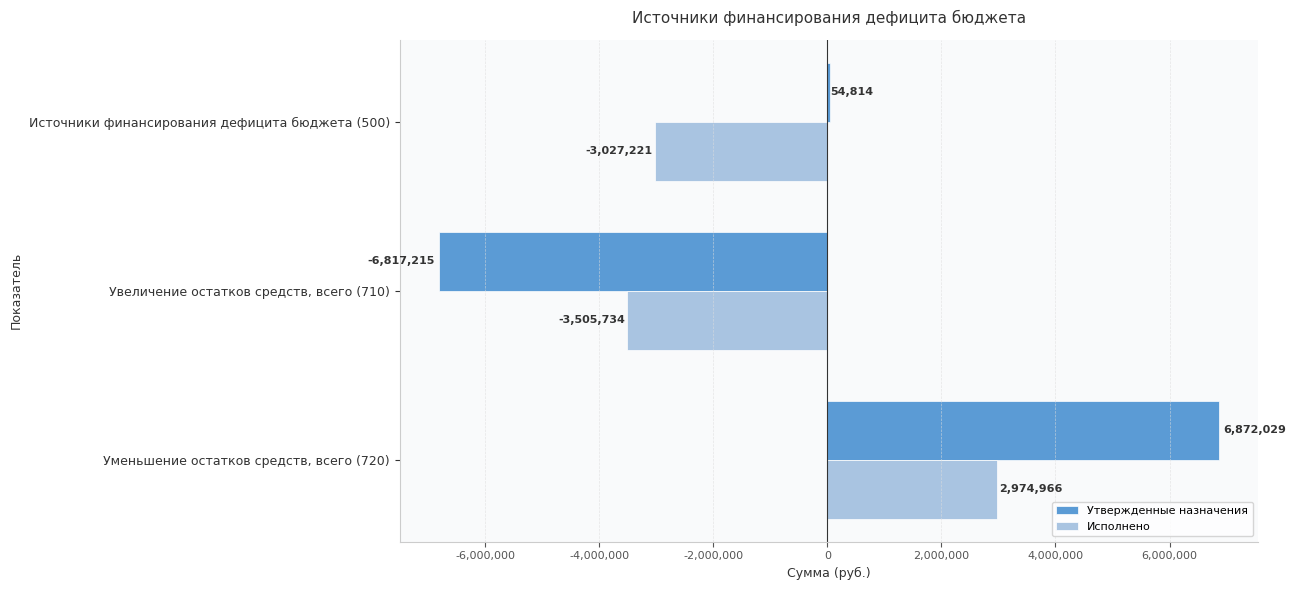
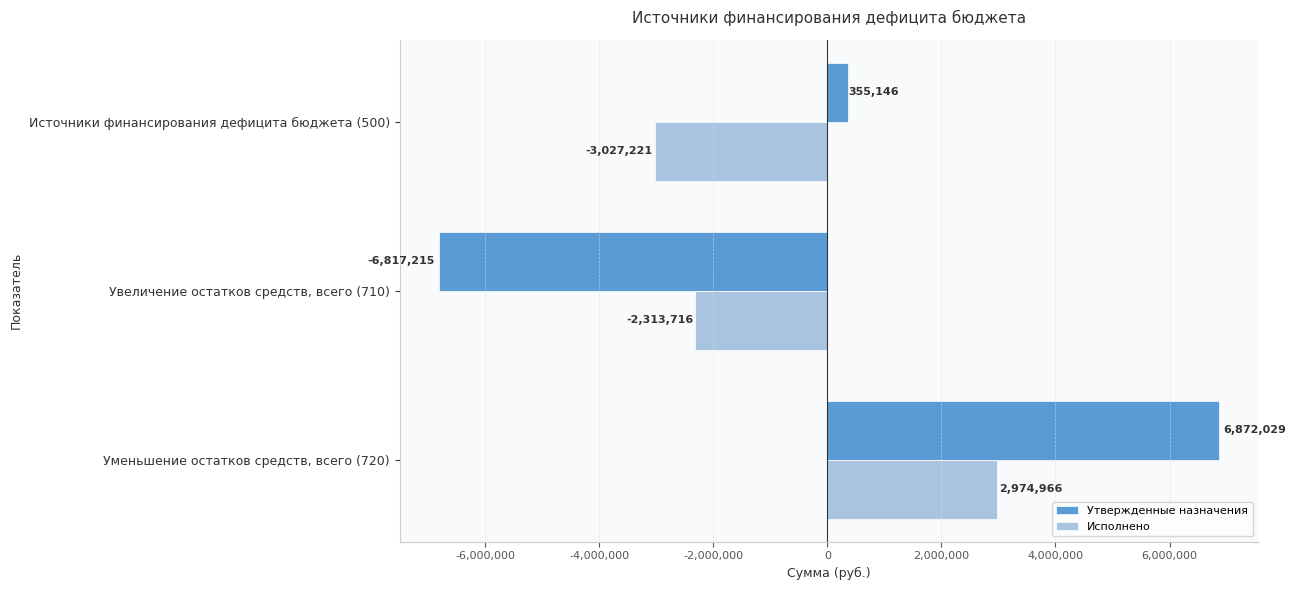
Утвержденные назначения, Источники финансирования дефицита бюджета (500): 54,814 -> 355,146
Исполнено, Увеличение остатков средств, всего (710): -3,505,734 -> -2,313,716
